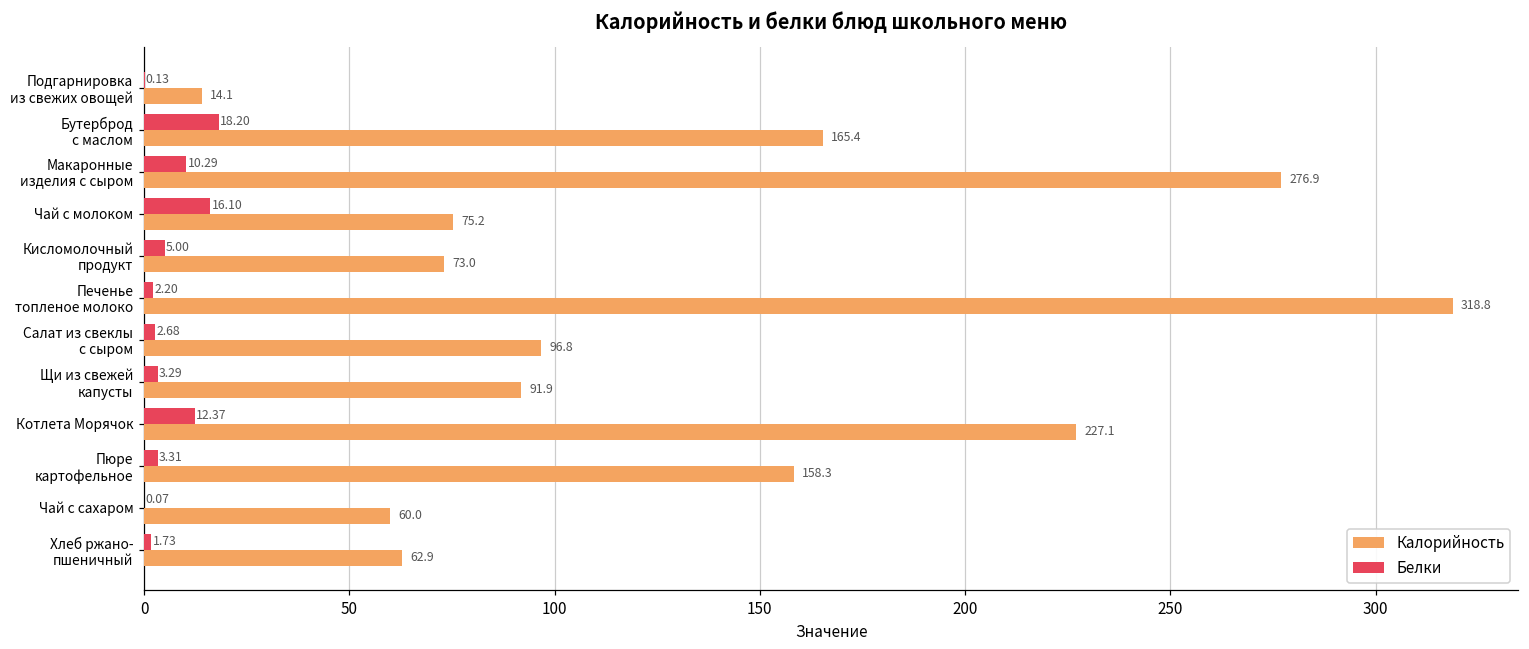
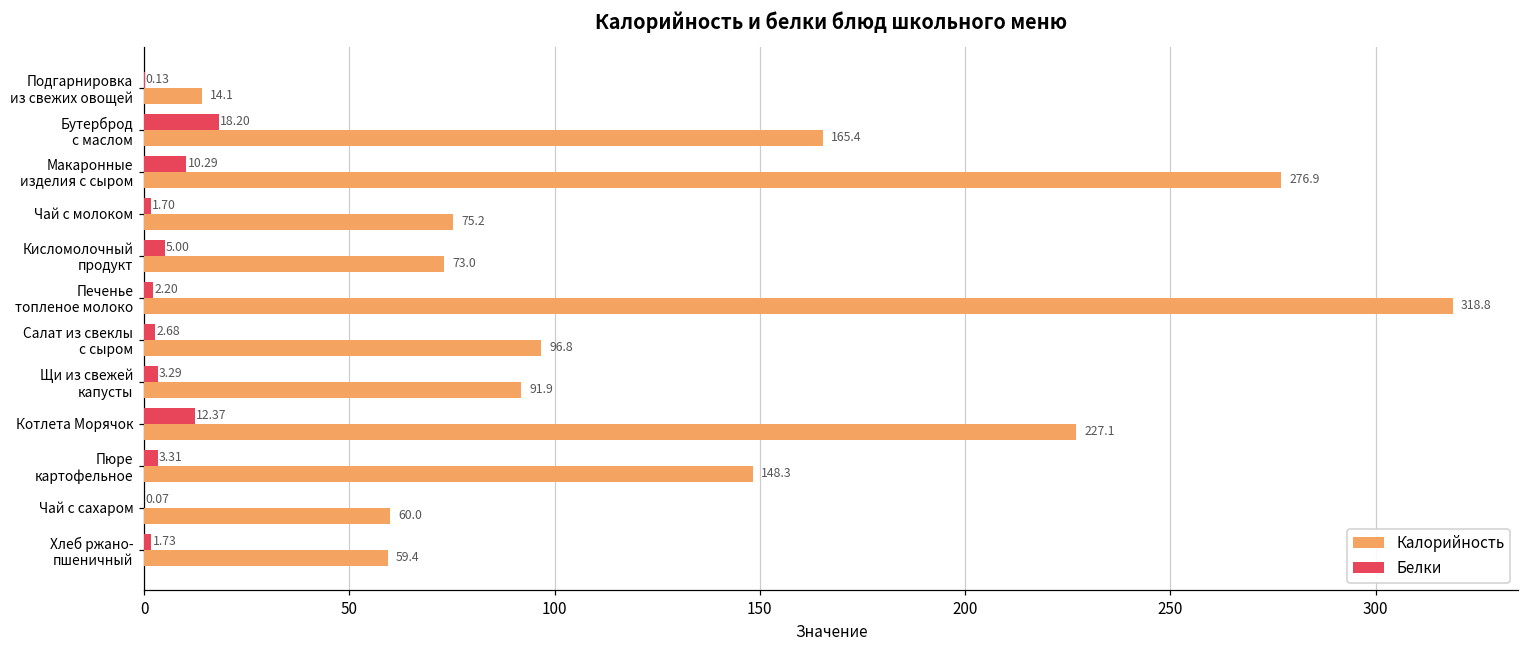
Белки, Чай с молоком: 16.10 -> 1.70
Калорийность, Пюре картофельное: 158.3 -> 148.3
Калорийность, Хлеб ржано- пшеничный: 62.9 -> 59.4
